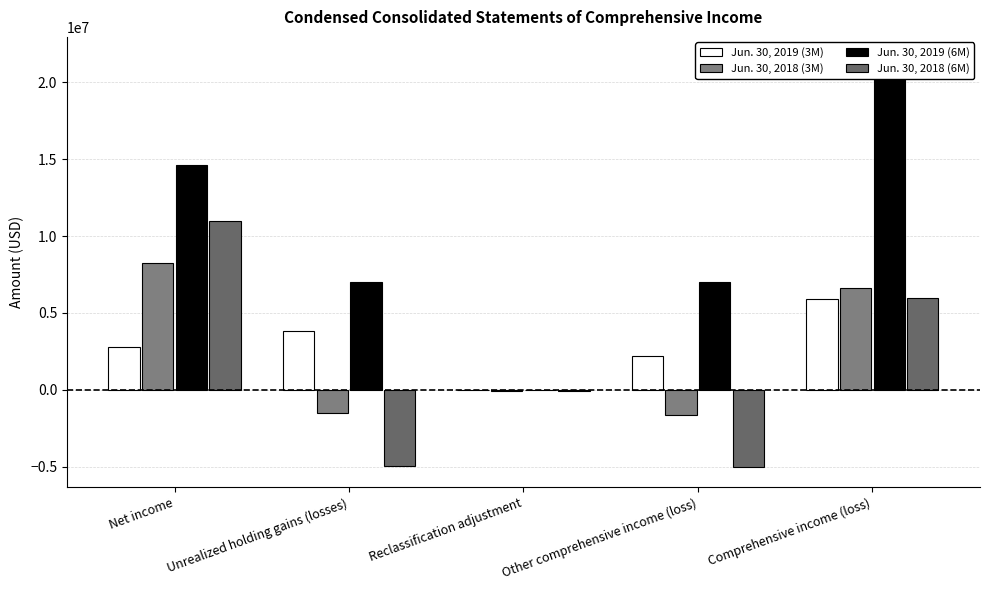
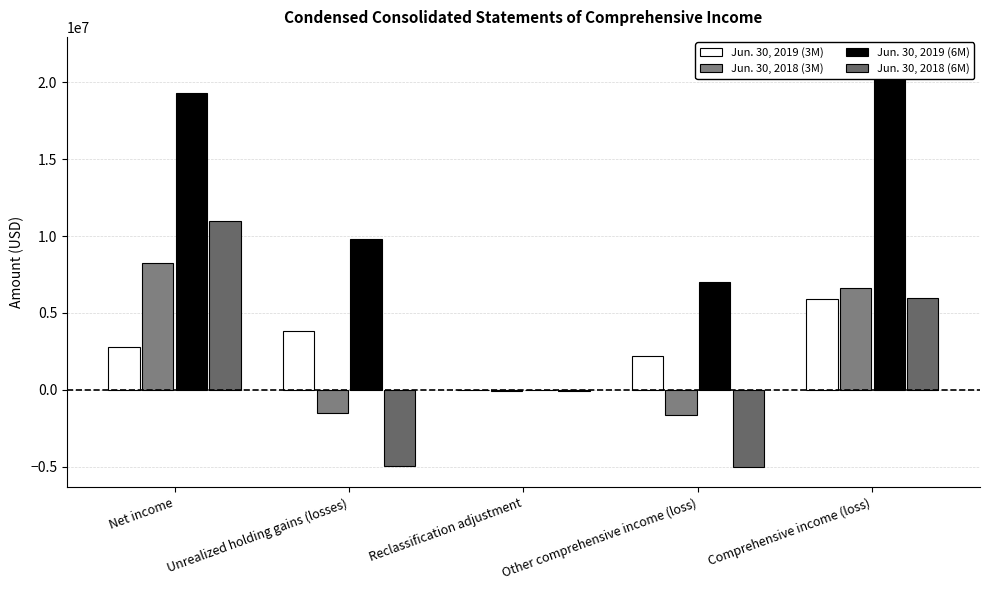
Jun. 30, 2019 (6M), Net income: 14600000 -> 19300000
Jun. 30, 2019 (6M), Unrealized holding gains (losses): 7000000 -> 9800000
